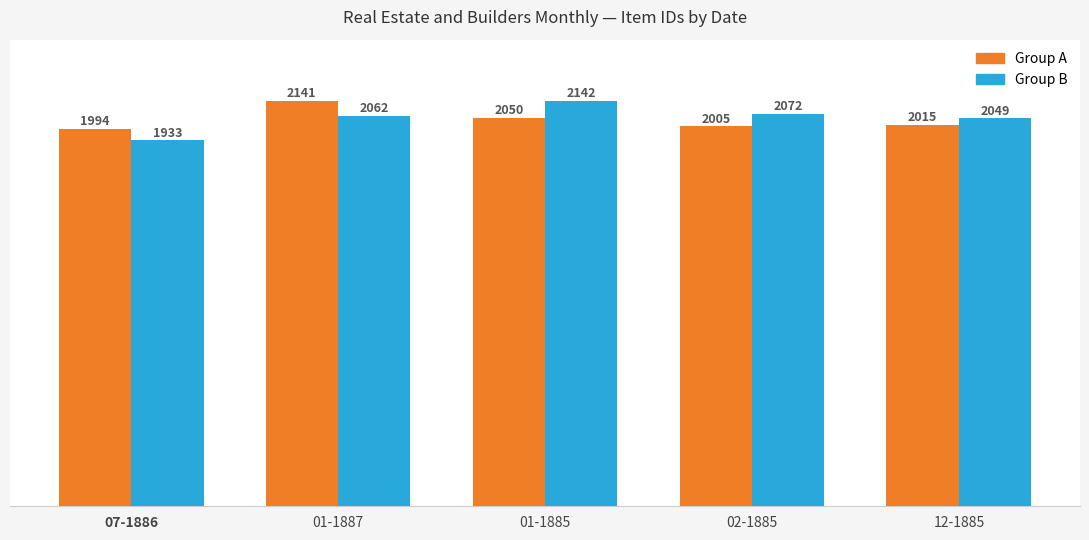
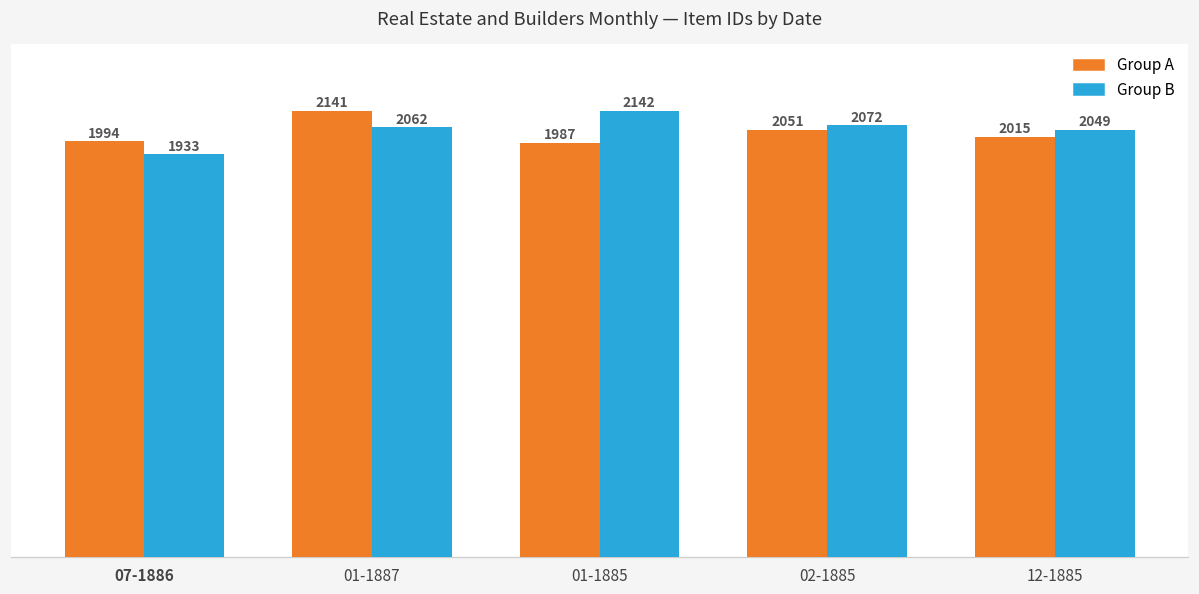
Group A, 01-1885: 2050 -> 1987
Group A, 02-1885: 2005 -> 2051
